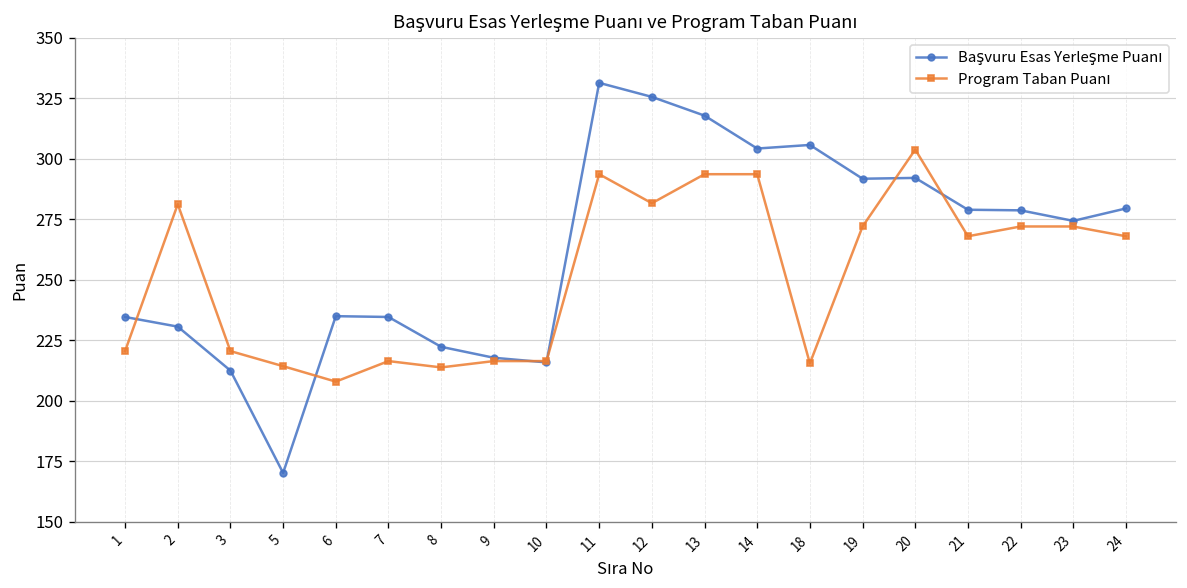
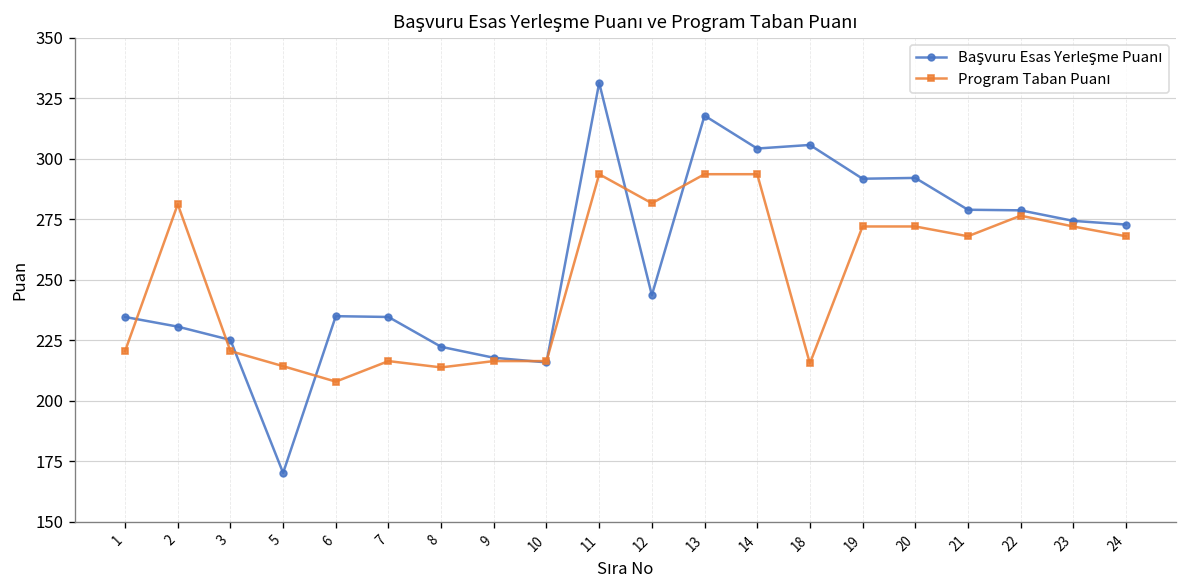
Başvuru Esas Yerleşme Puanı, 3: 212 -> 225
Başvuru Esas Yerleşme Puanı, 12: 326 -> 244
Program Taban Puanı, 20: 304 -> 272
Program Taban Puanı, 22: 272 -> 276
Başvuru Esas Yerleşme Puanı, 24: 279 -> 273
